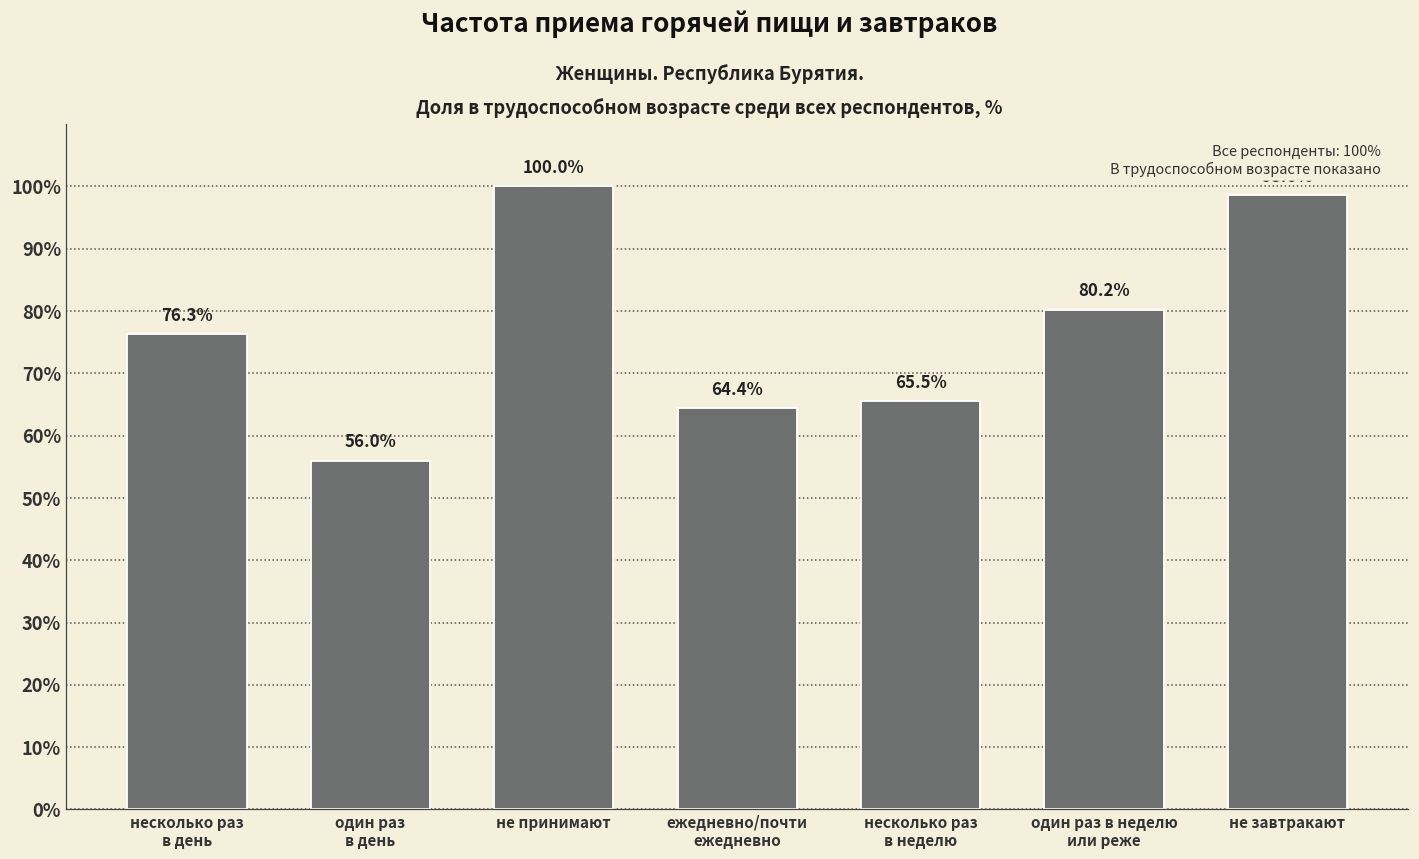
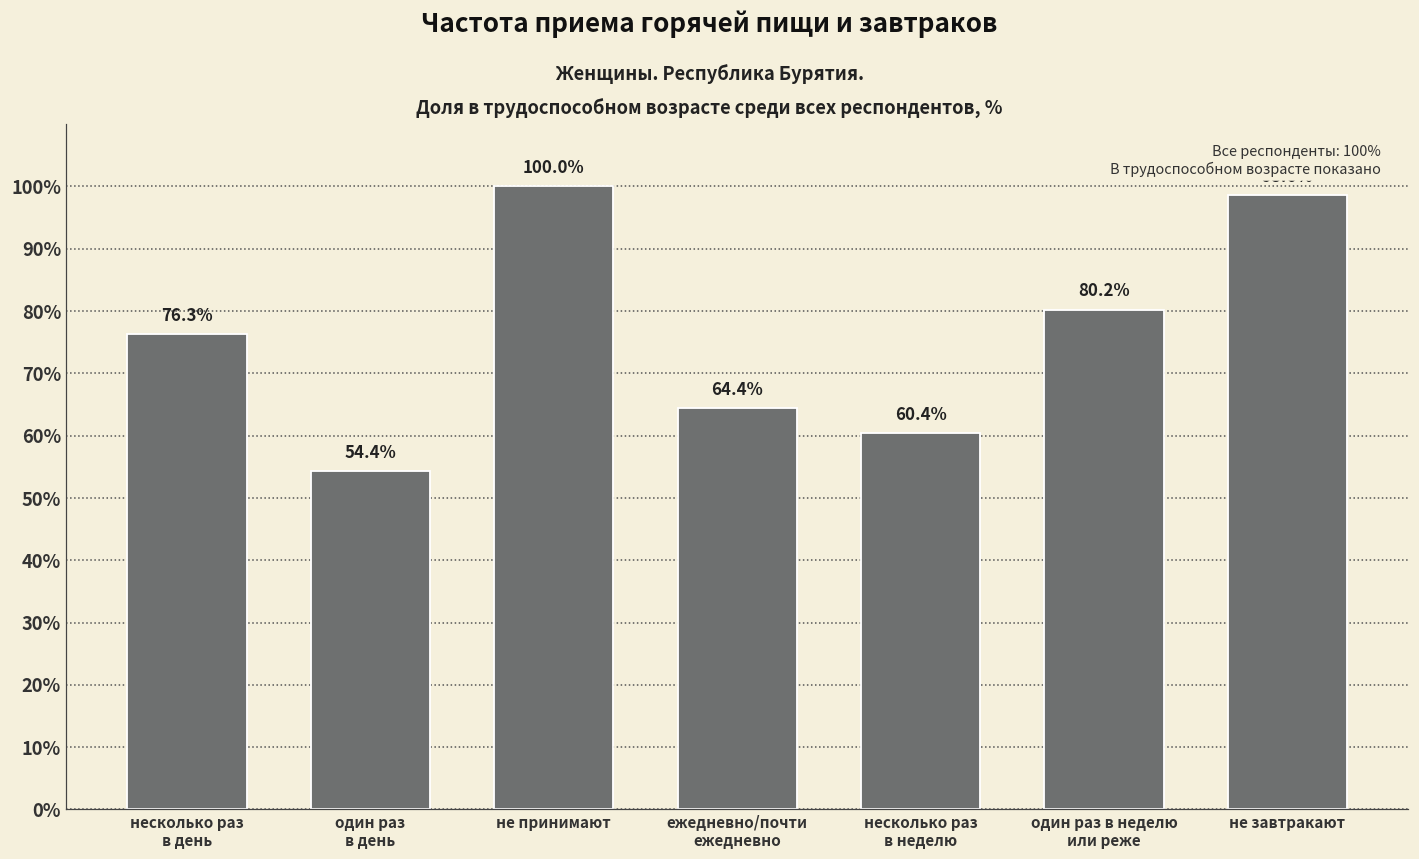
один раз в день: 56.0% -> 54.4%
несколько раз в неделю: 65.5% -> 60.4%
